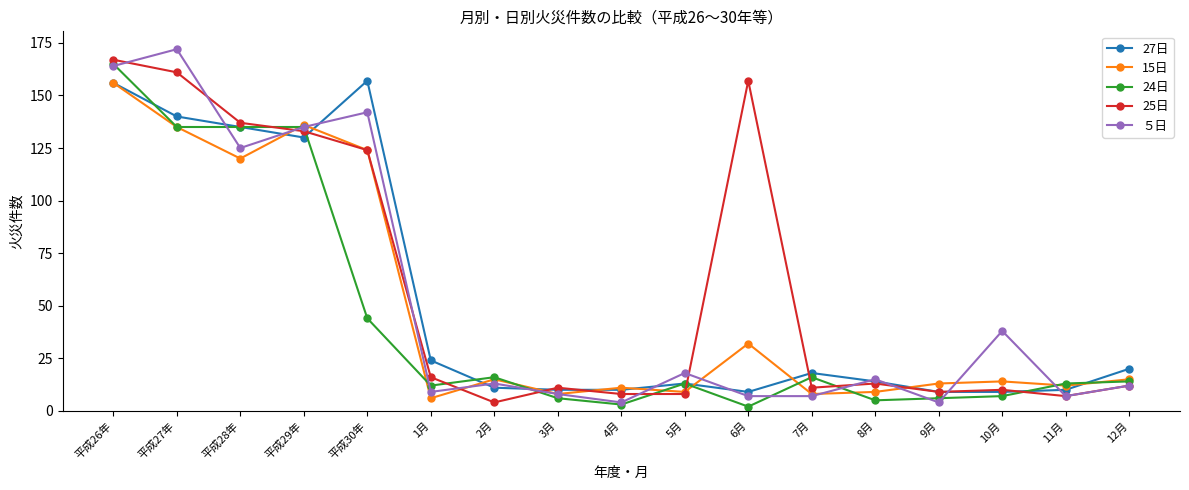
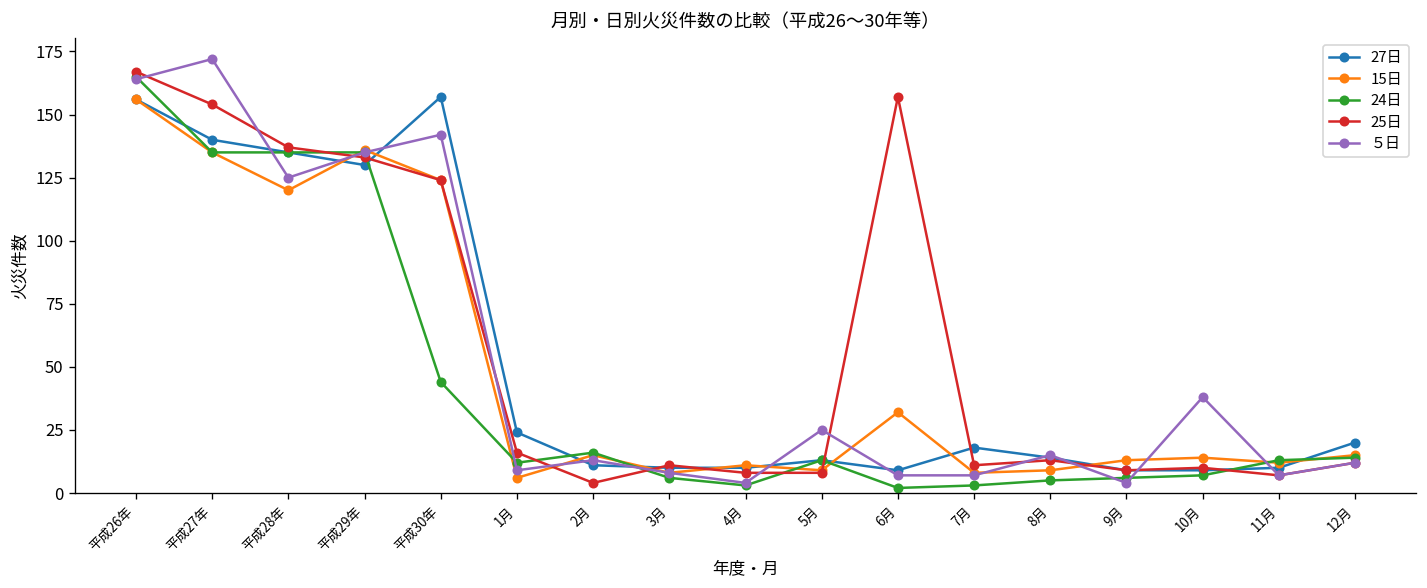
25日, 平成27年: 161 -> 154
５日, 5月: 18 -> 25
24日, 7月: 16 -> 3
